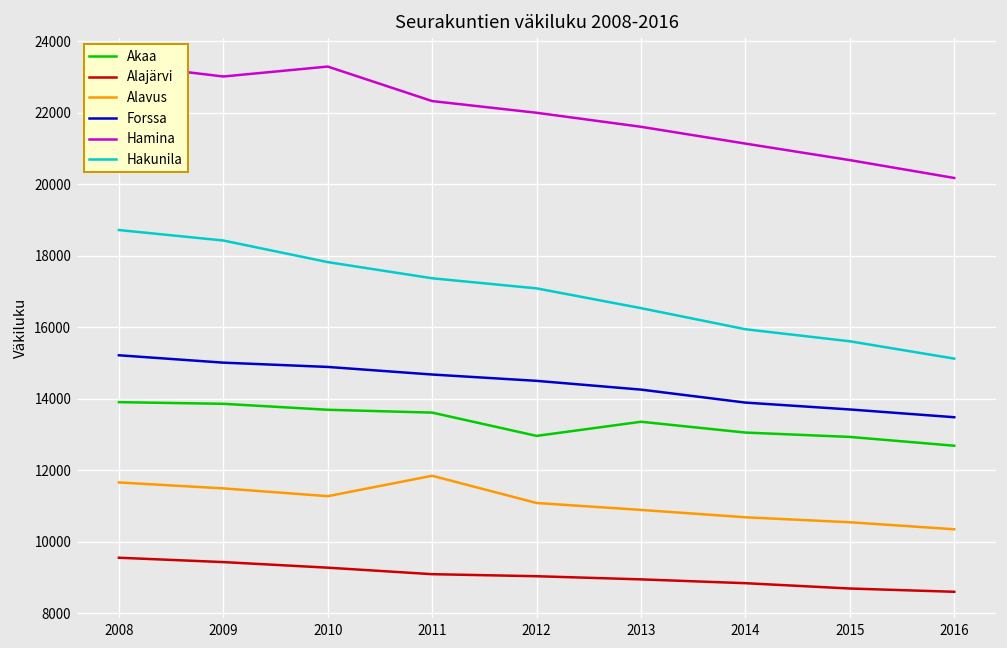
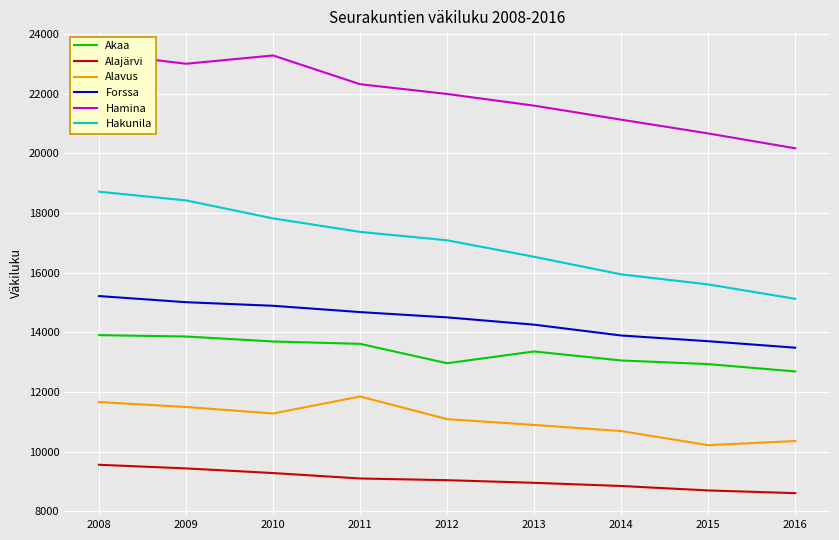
Alavus, 2015: 10500 -> 10200
